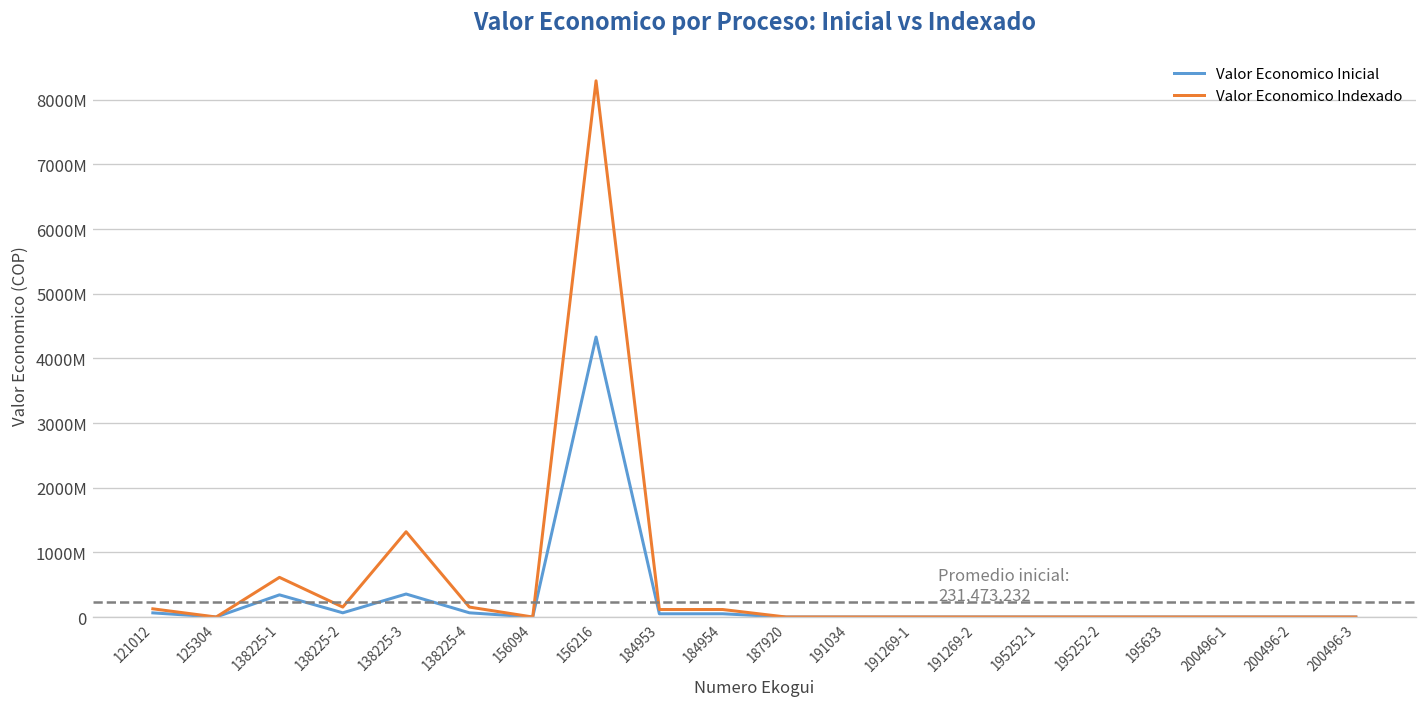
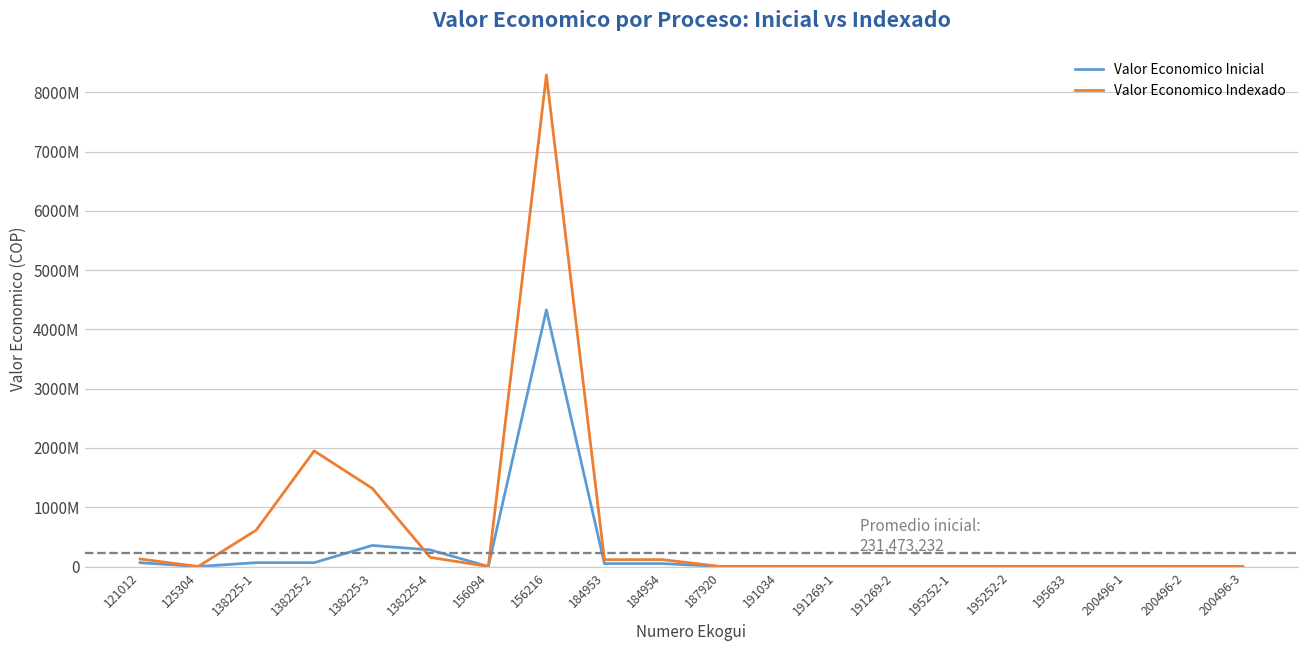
Valor Economico Inicial, 138225-1: 300000000 -> 100000000
Valor Economico Indexado, 138225-2: 200000000 -> 2000000000
Valor Economico Inicial, 138225-4: 100000000 -> 300000000
